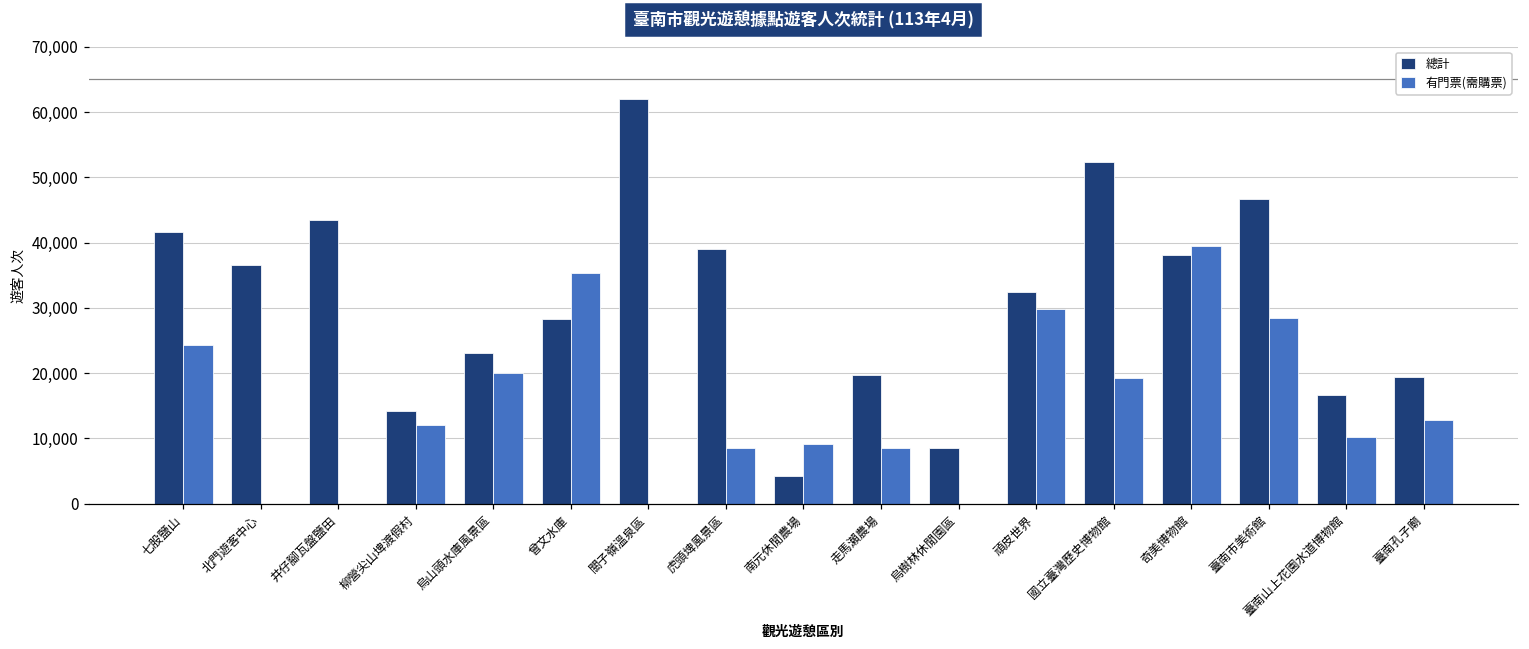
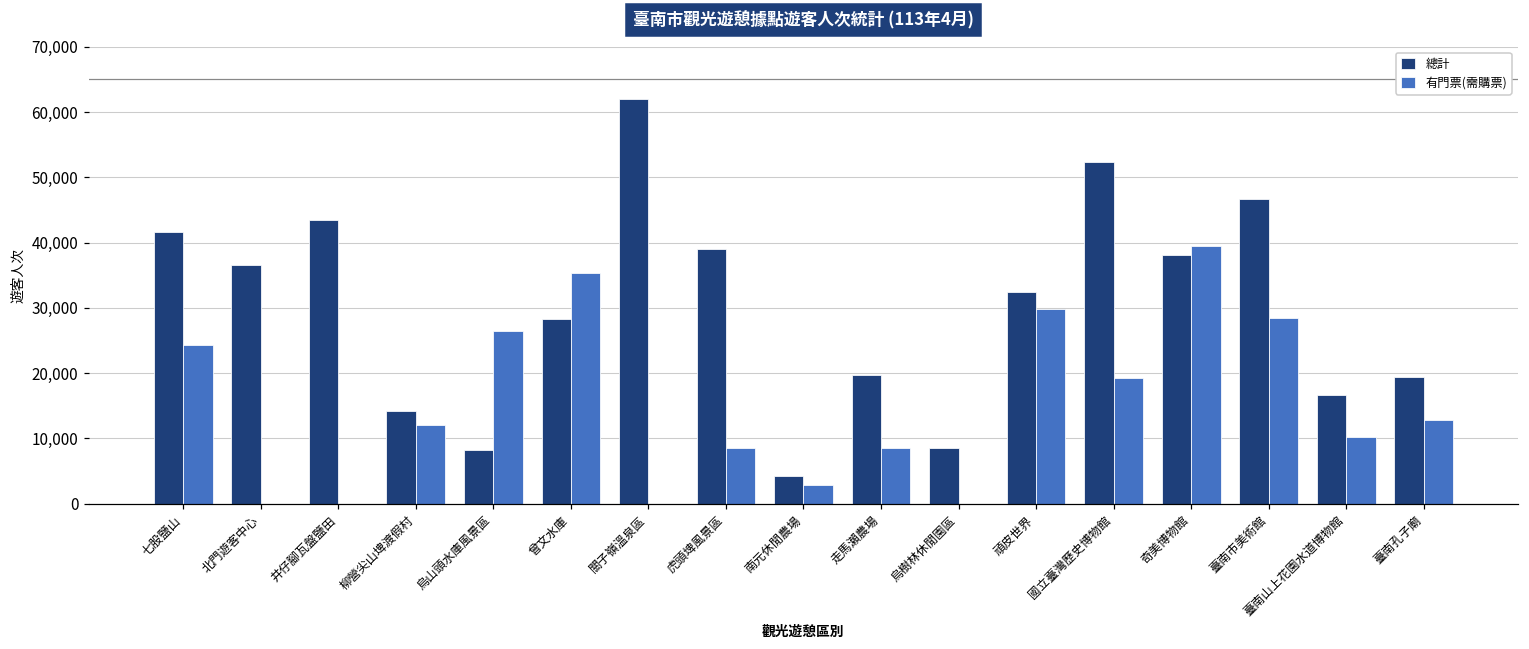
總計, 烏山頭水庫風景區: 23,000 -> 8,000
有門票(需購票), 烏山頭水庫風景區: 20,000 -> 26,000
有門票(需購票), 南元休閒農場: 9,000 -> 3,000
